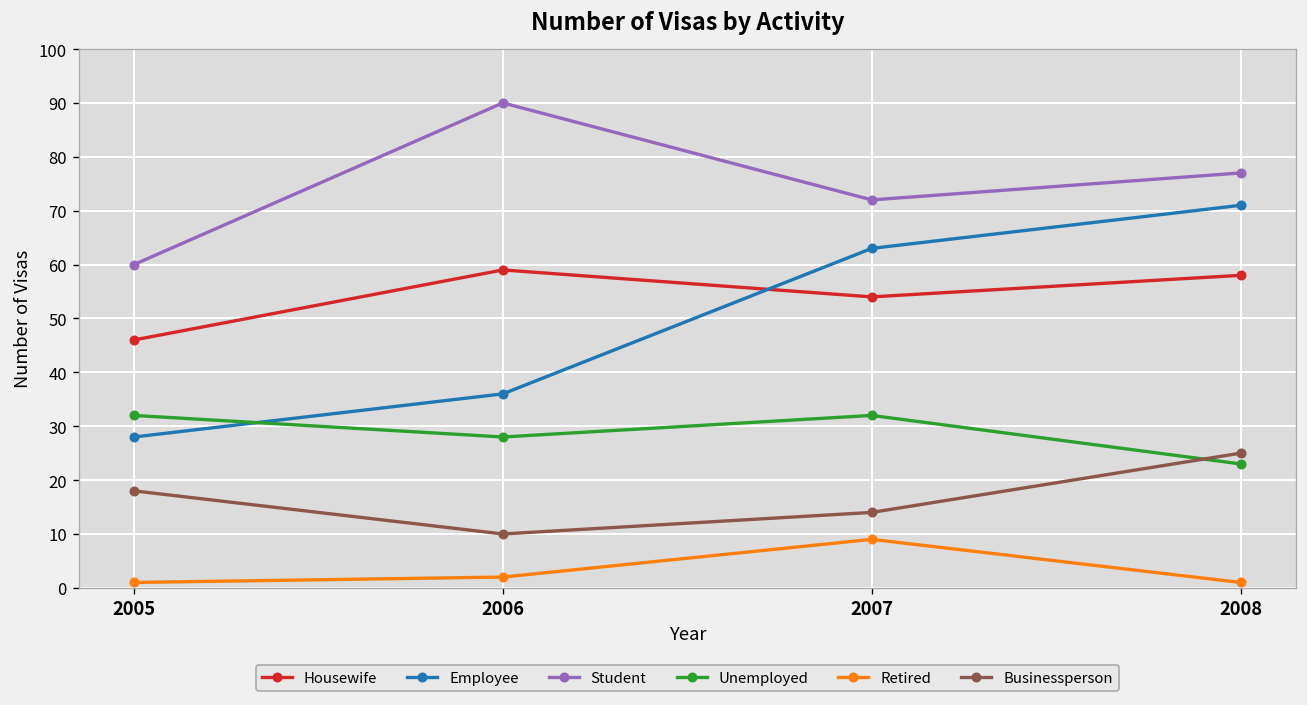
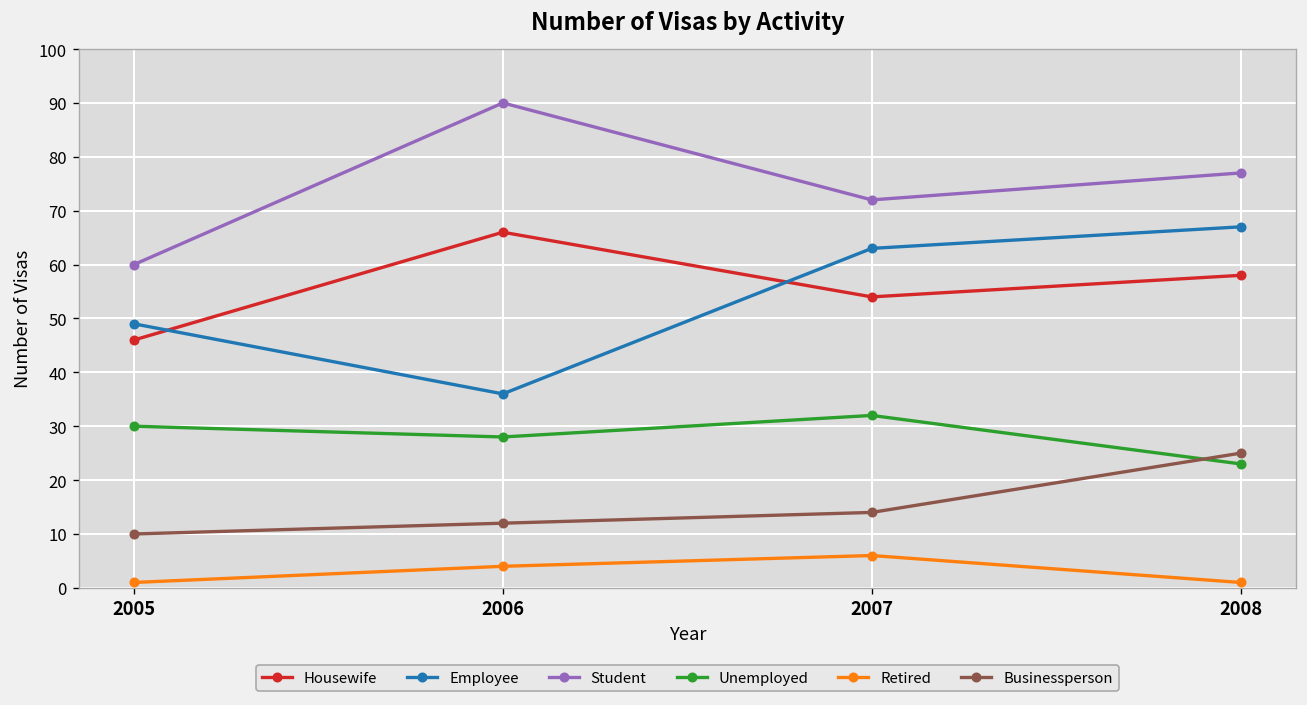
Employee, 2005: 28 -> 49
Unemployed, 2005: 32 -> 30
Businessperson, 2005: 18 -> 10
Housewife, 2006: 59 -> 66
Retired, 2006: 2 -> 4
Businessperson, 2006: 10 -> 12
Retired, 2007: 9 -> 6
Employee, 2008: 71 -> 67
